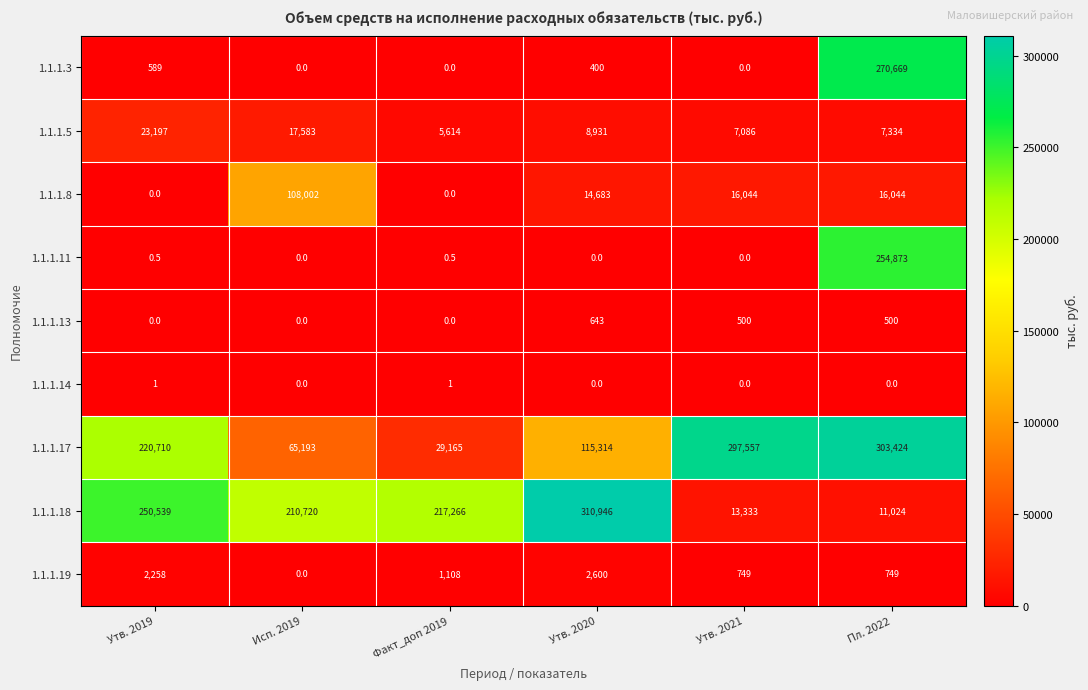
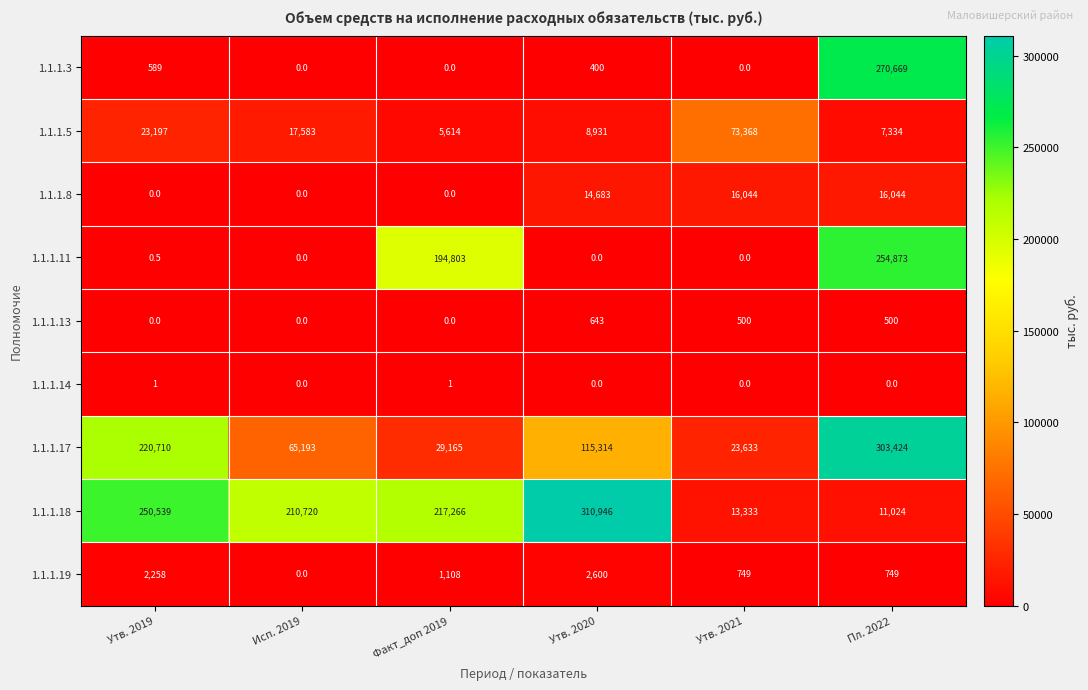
1.1.1.5, Утв. 2021: 7,086 -> 73,368
1.1.1.8, Исп. 2019: 108,002 -> 0.0
1.1.1.11, Факт_доп 2019: 0.5 -> 194,803
1.1.1.17, Утв. 2021: 297,557 -> 23,633
